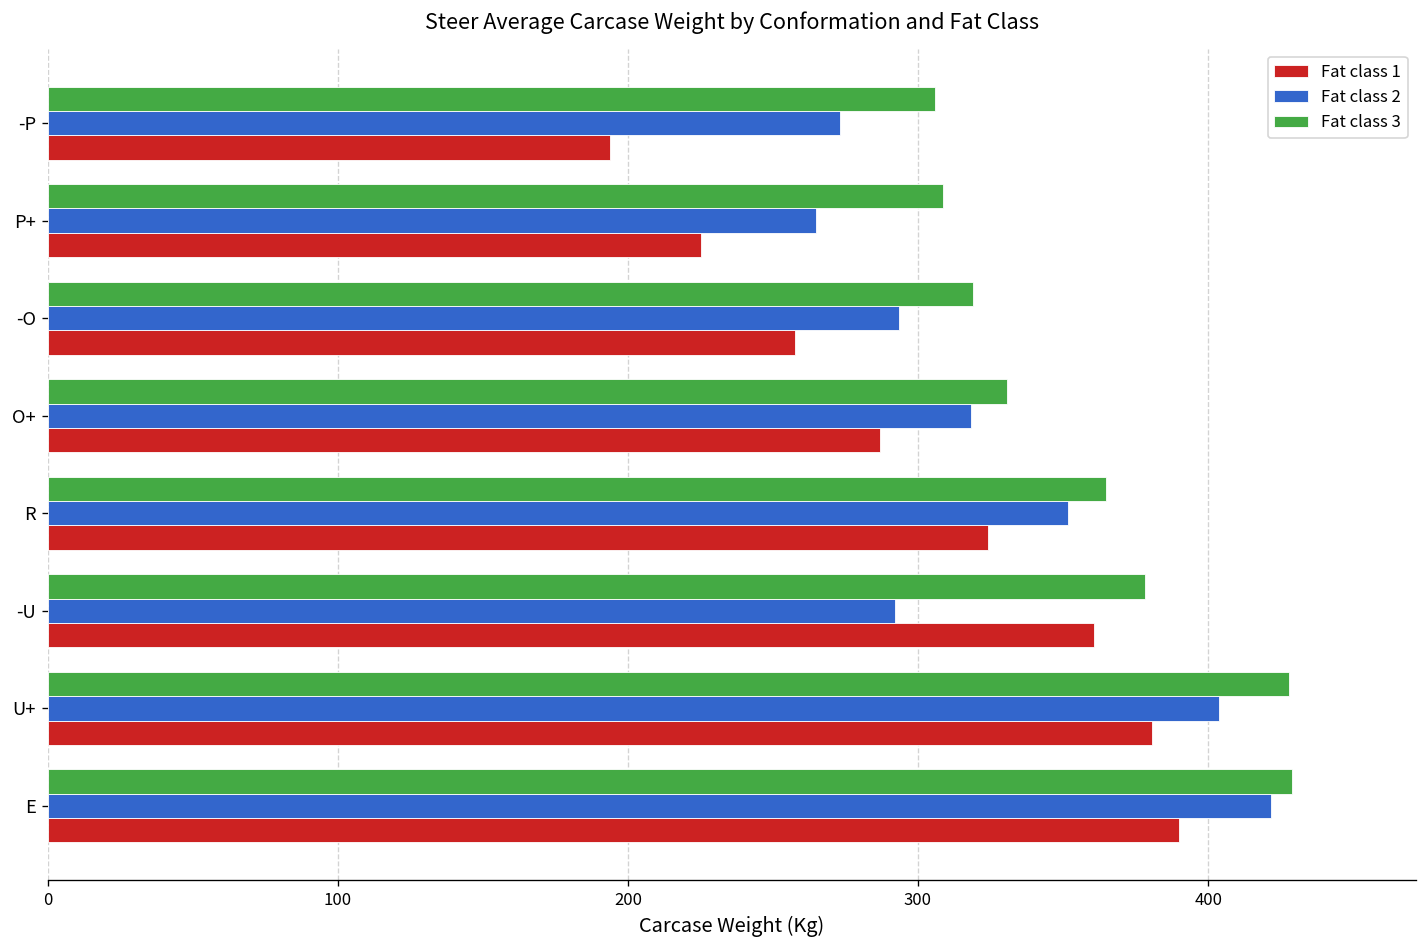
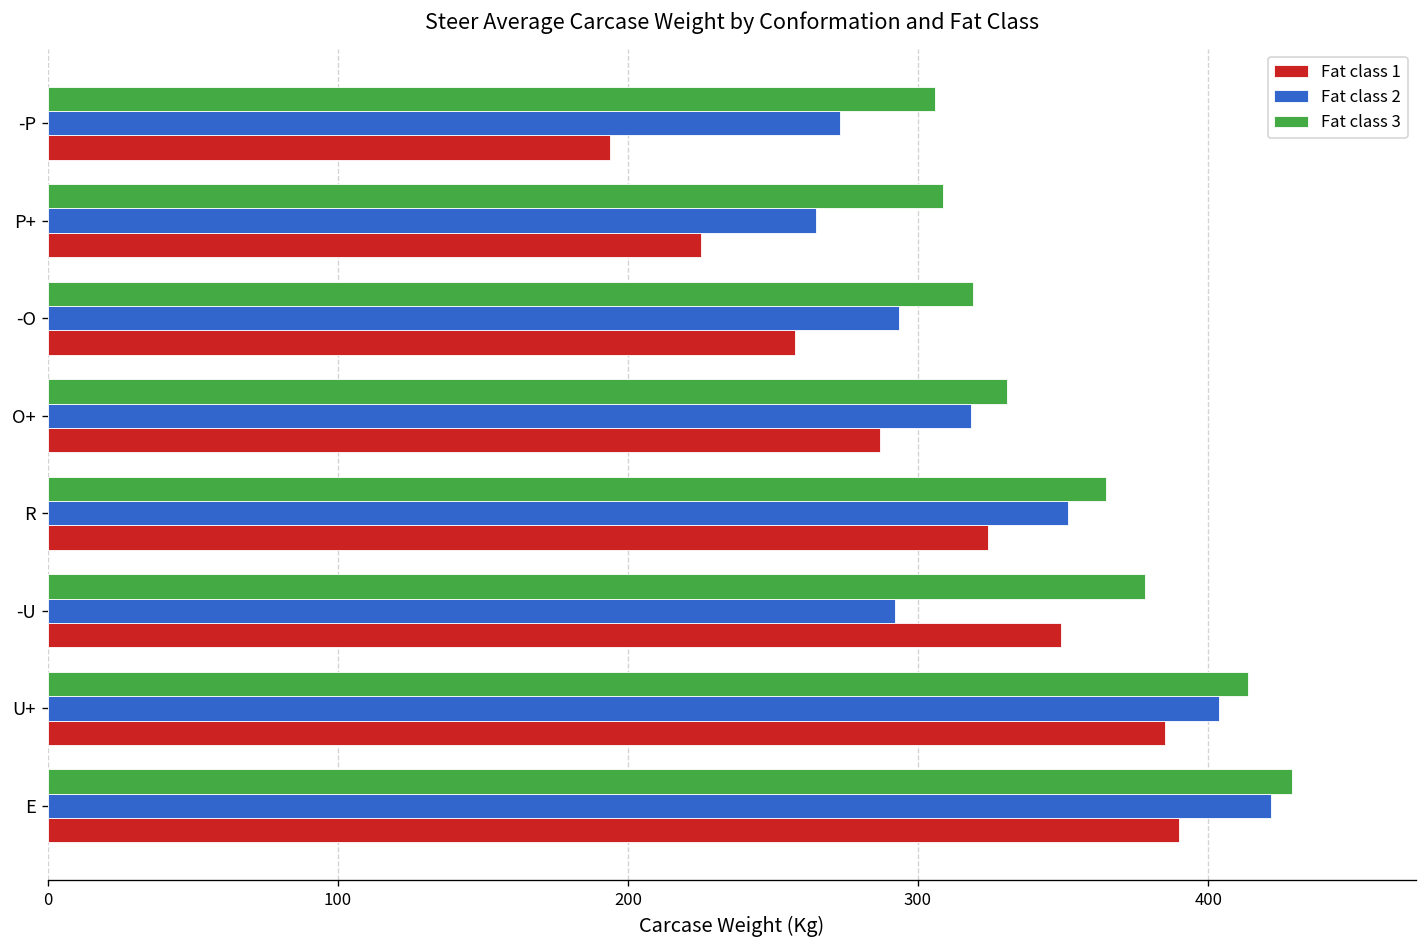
Fat class 1, -U: 361 -> 349
Fat class 3, U+: 428 -> 414
Fat class 1, U+: 381 -> 385
